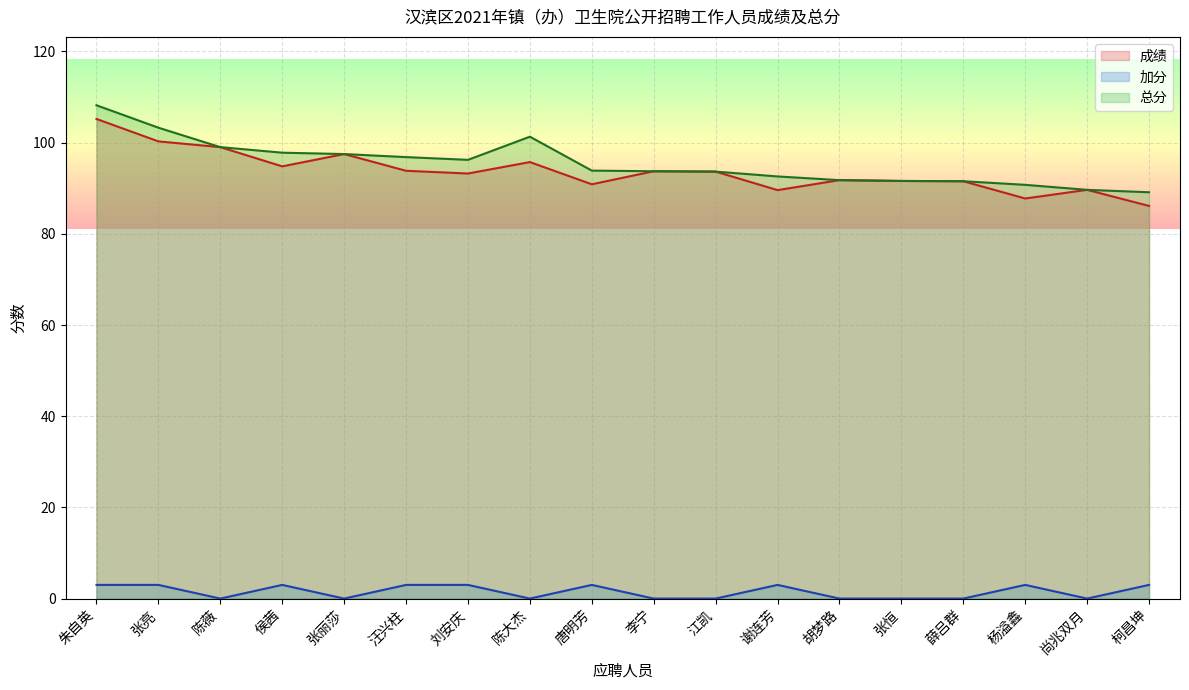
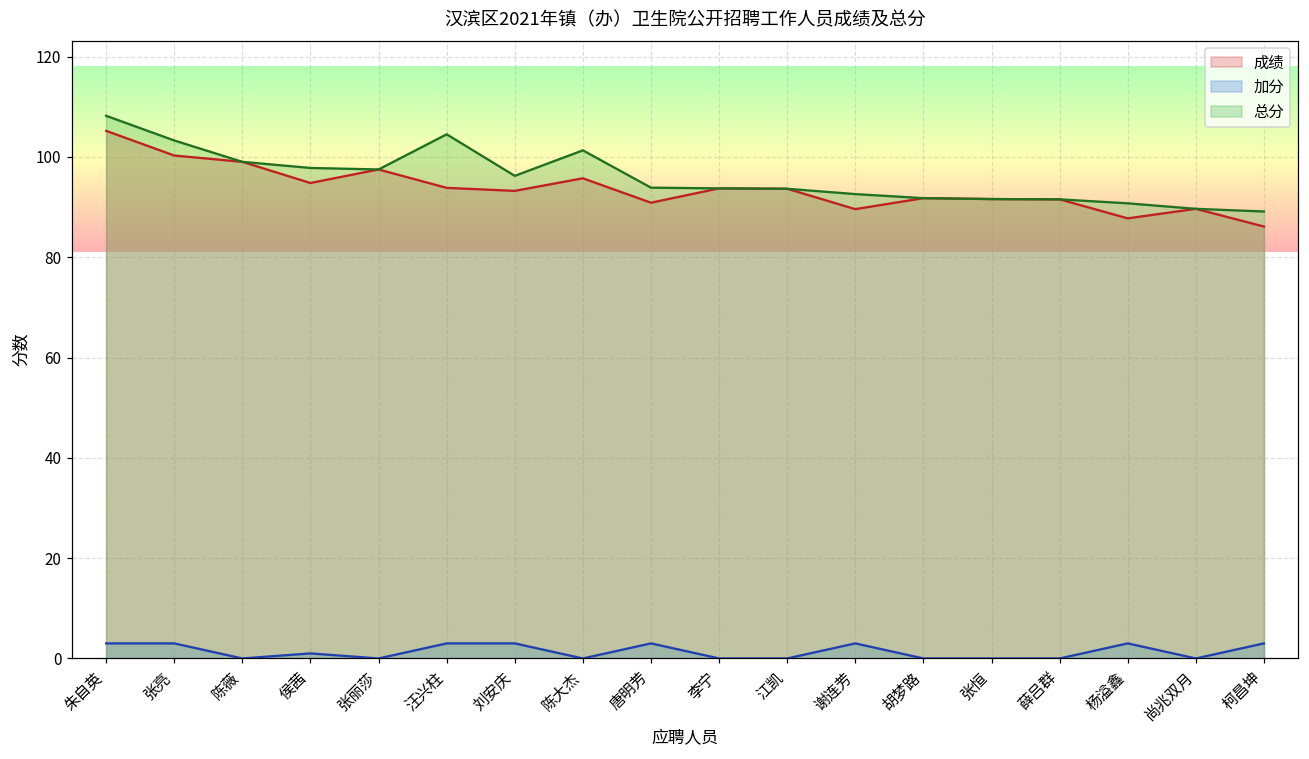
加分, 侯茜: 3 -> 1
总分, 汪兴柱: 97 -> 105
